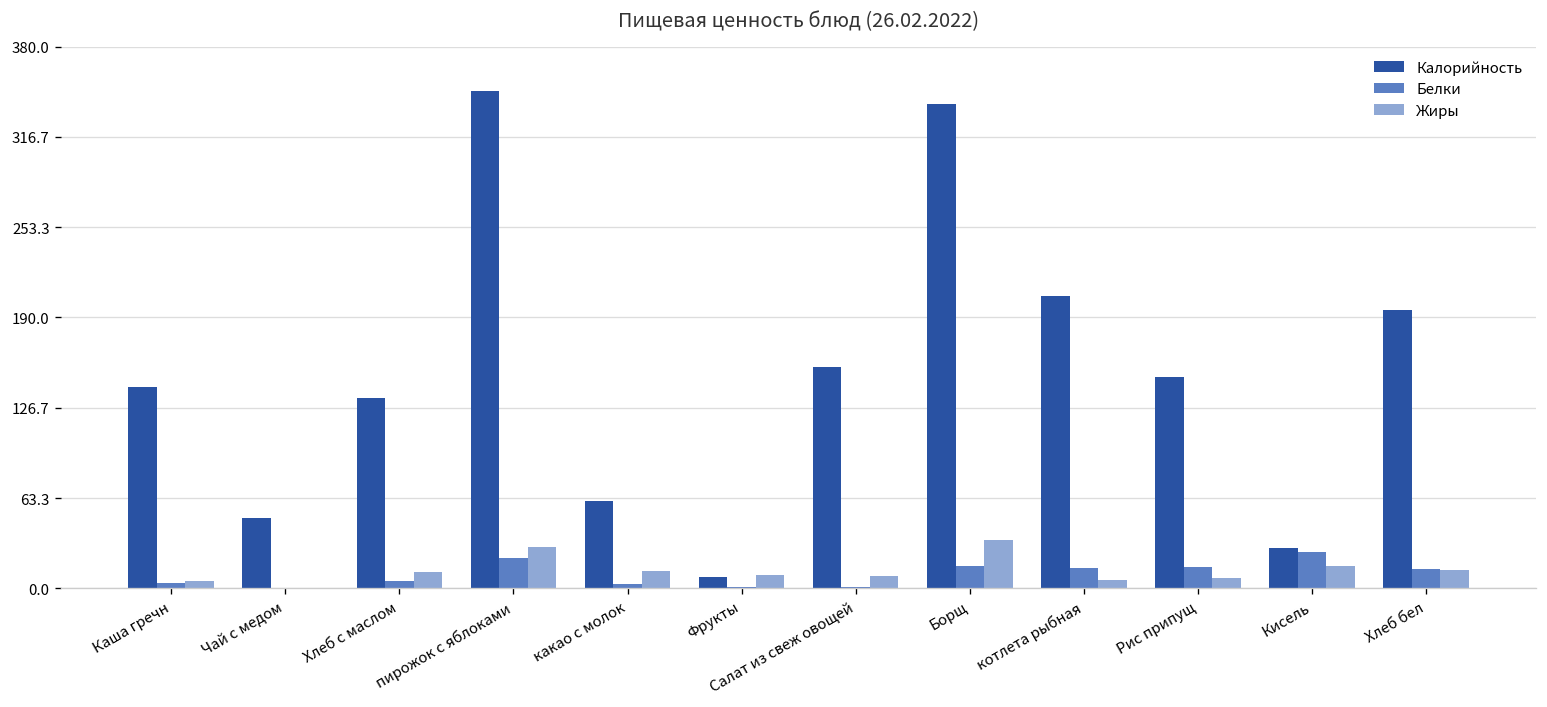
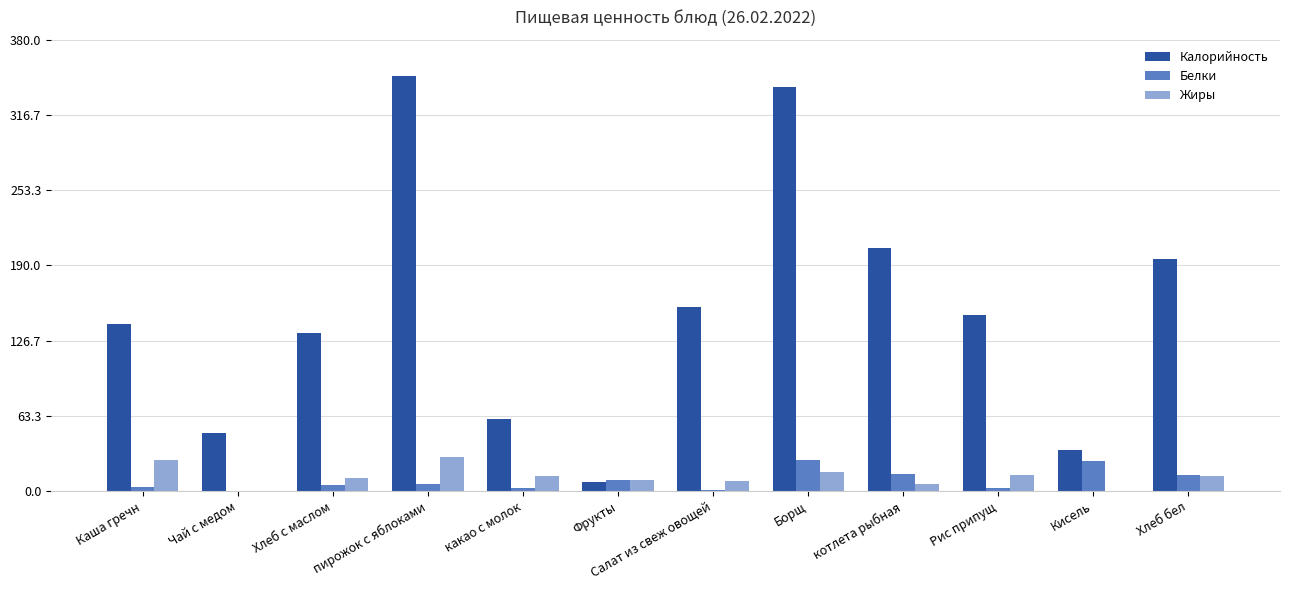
Жиры, Каша гречн: 5 -> 26
Белки, пирожок с яблоками: 21 -> 6
Белки, Фрукты: 1 -> 9
Белки, Борщ: 15 -> 26
Жиры, Борщ: 34 -> 16
Белки, Рис припущ: 15 -> 3
Жиры, Рис припущ: 7 -> 14
Калорийность, Кисель: 28 -> 35
Жиры, Кисель: 16 -> 0
